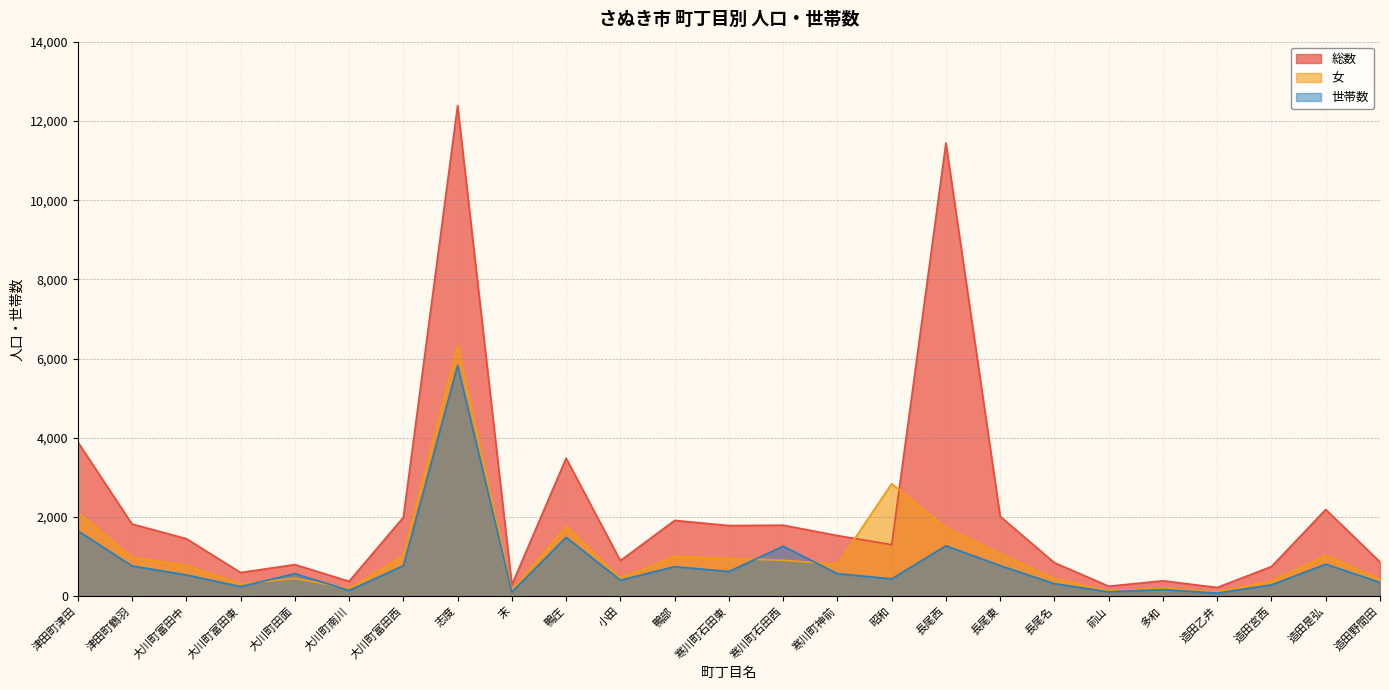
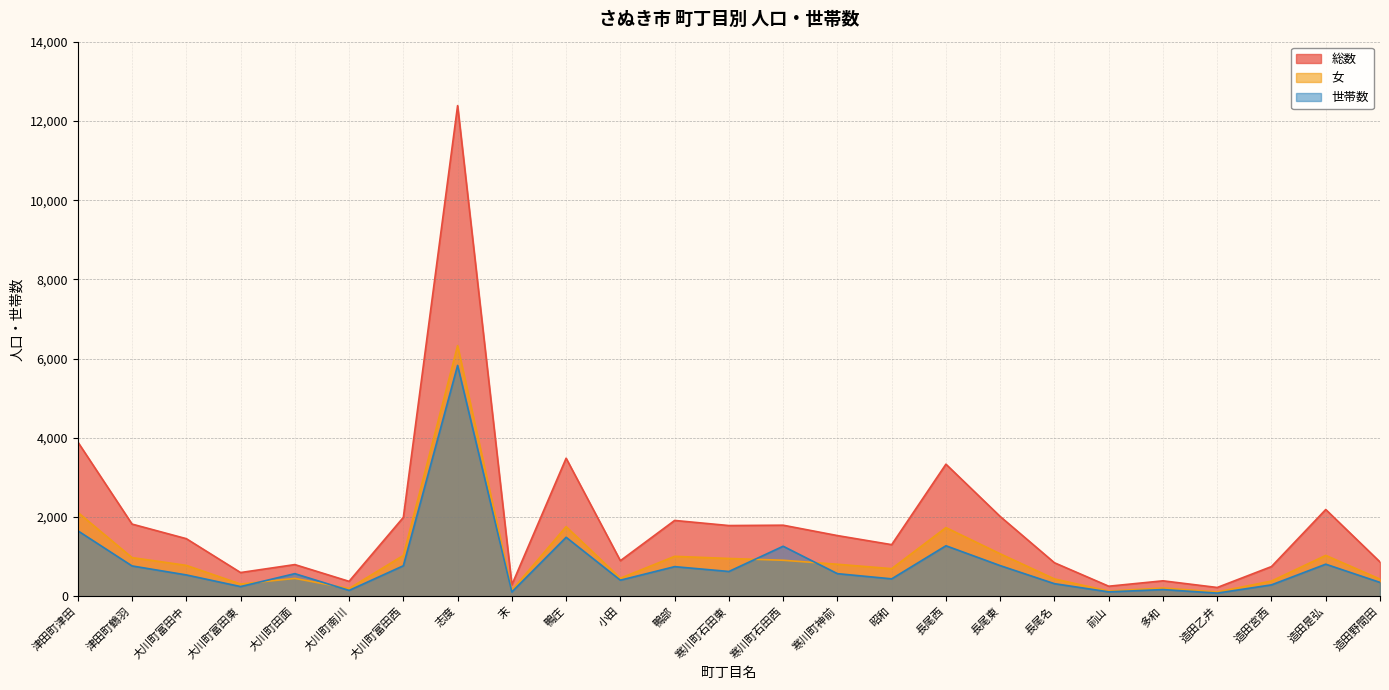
女, 昭和: 2,800 -> 700
総数, 長尾西: 11,400 -> 3,300
